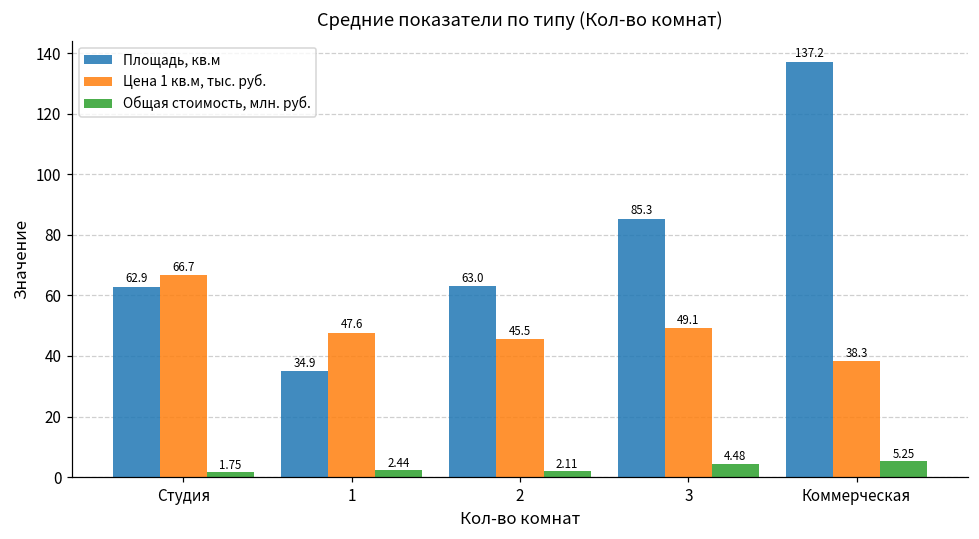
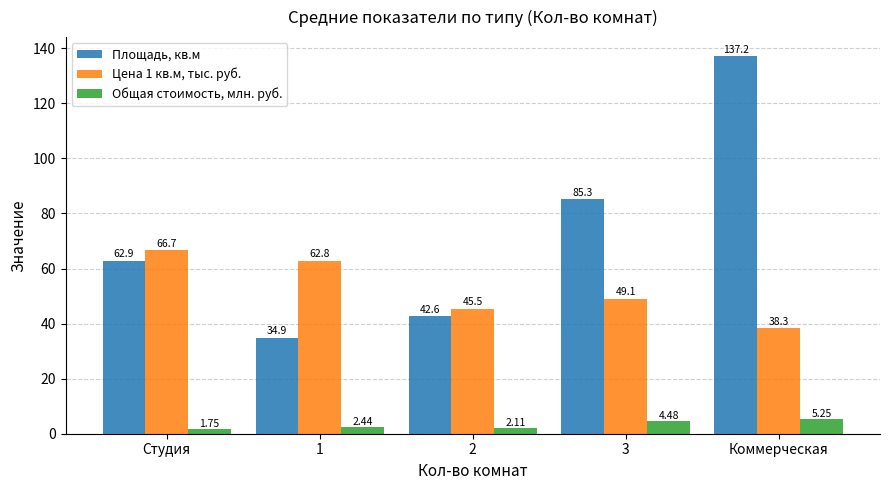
Цена 1 кв.м, тыс. руб., 1: 47.6 -> 62.8
Площадь, кв.м, 2: 63.0 -> 42.6
